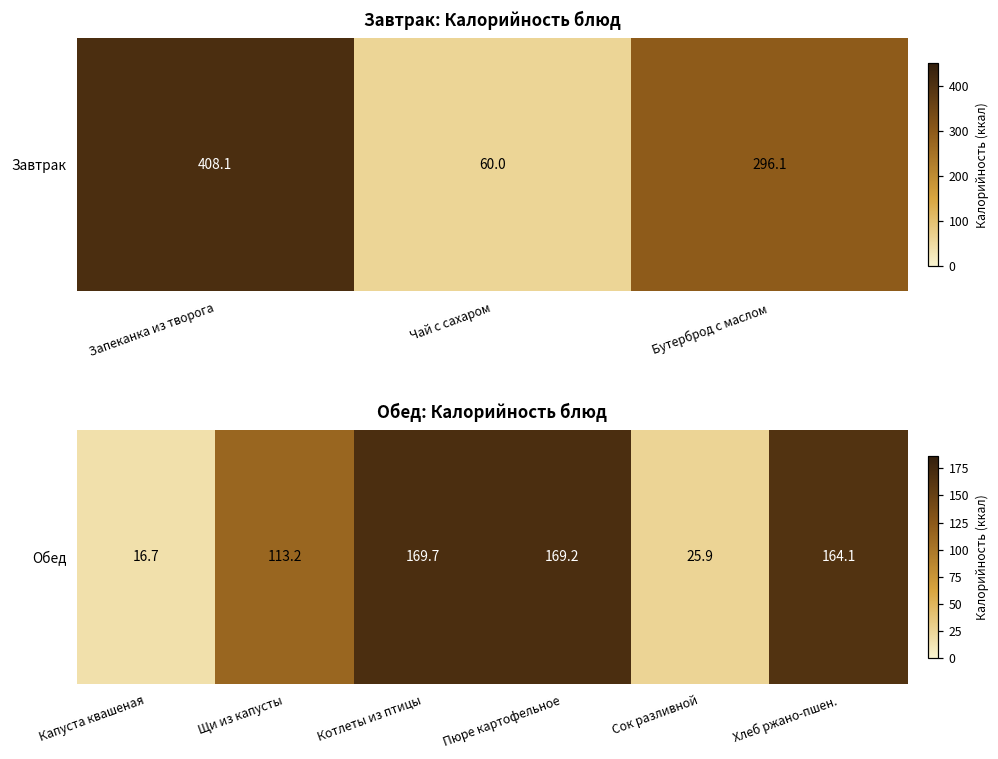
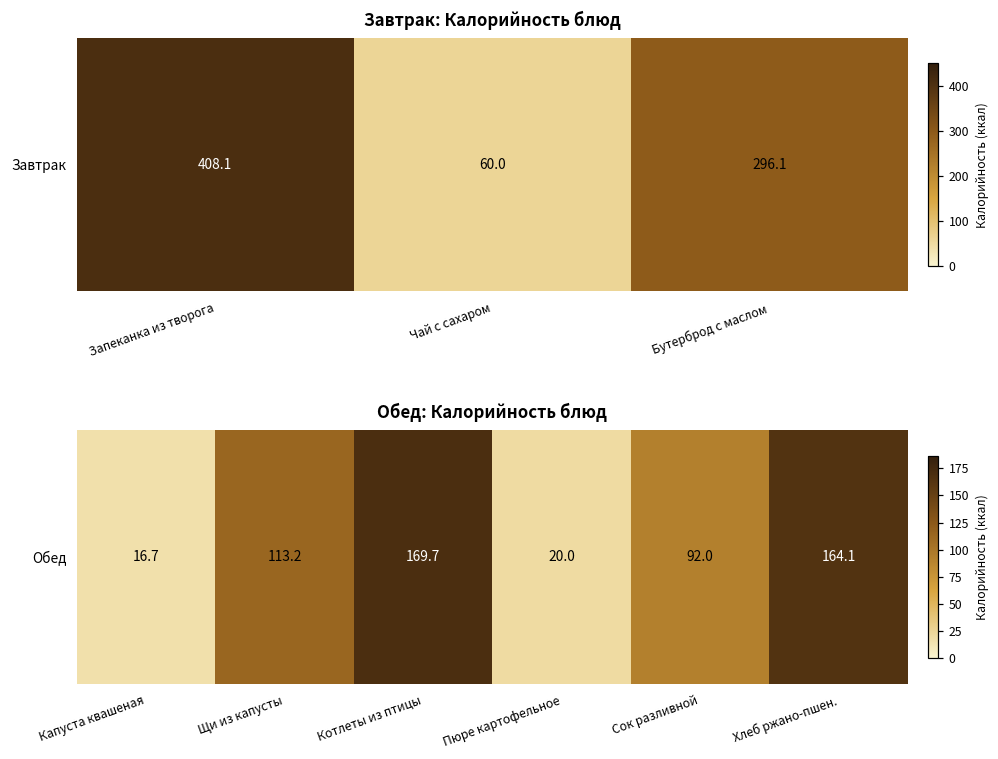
Обед: Калорийность блюд, Обед, Пюре картофельное: 169.2 -> 20.0
Обед: Калорийность блюд, Обед, Сок разливной: 25.9 -> 92.0
